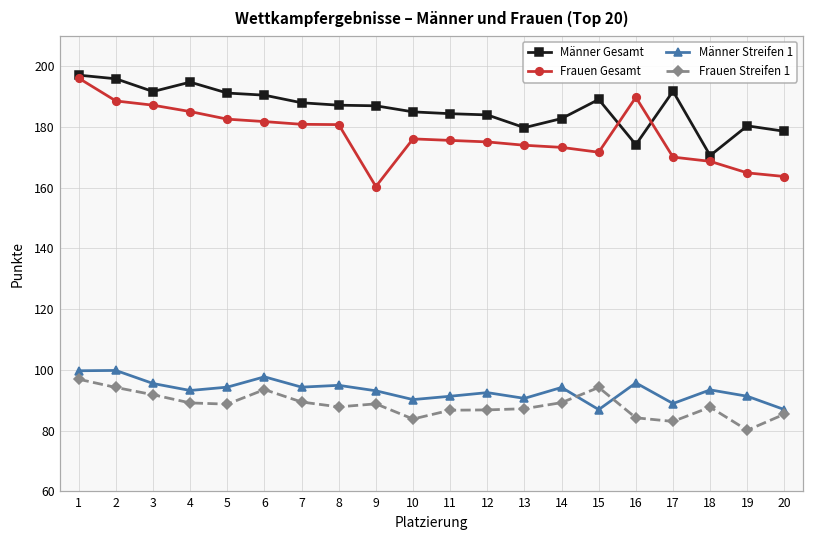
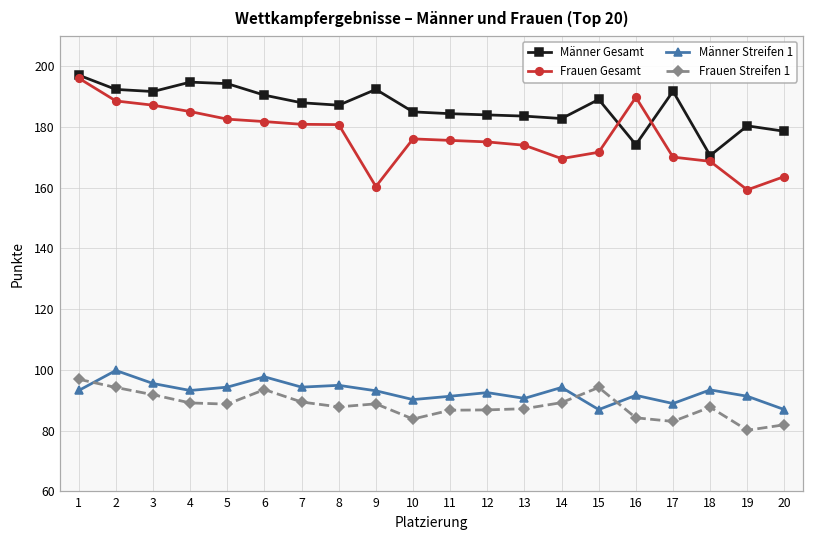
Männer Streifen 1, 1: 100 -> 93
Männer Gesamt, 2: 196 -> 192
Männer Gesamt, 5: 191 -> 194
Männer Gesamt, 9: 187 -> 192
Männer Gesamt, 13: 180 -> 184
Frauen Gesamt, 14: 173 -> 170
Männer Streifen 1, 16: 96 -> 92
Frauen Gesamt, 19: 165 -> 159
Frauen Streifen 1, 20: 85 -> 82
